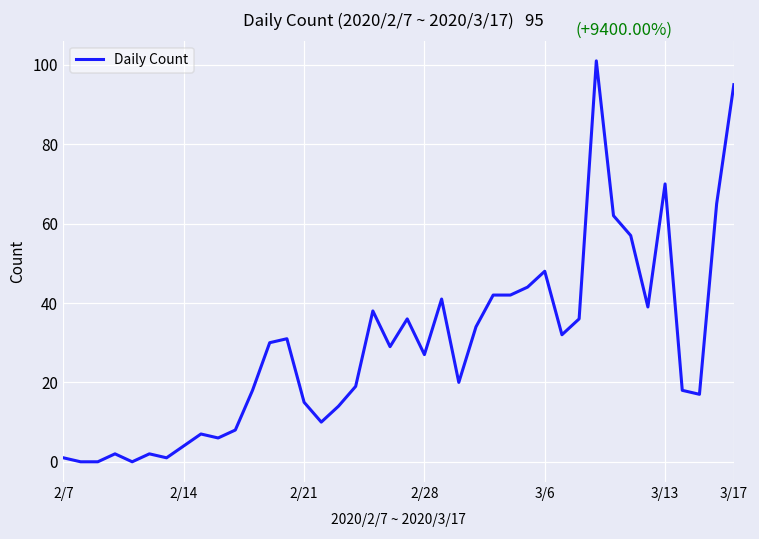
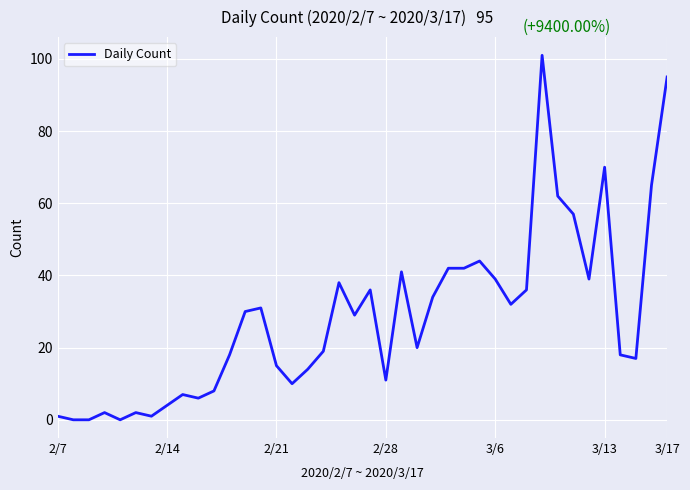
2/28: 27 -> 11
3/6: 48 -> 39
